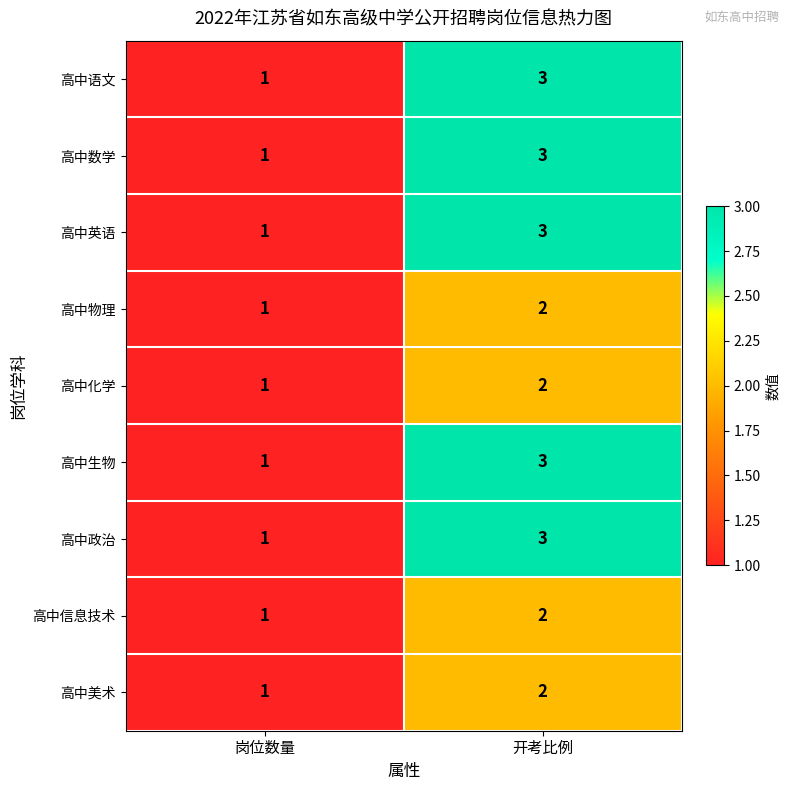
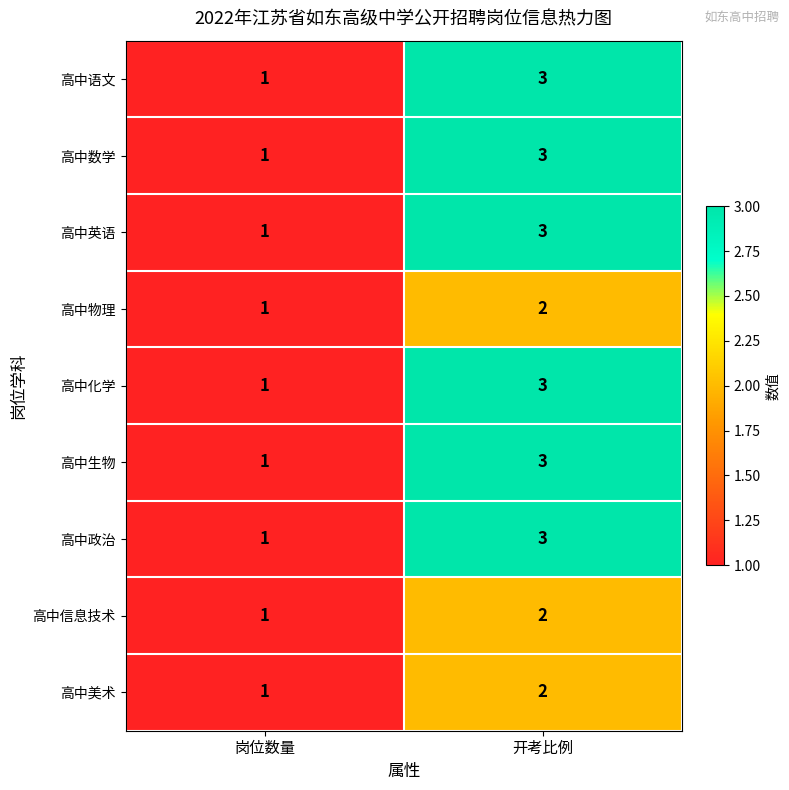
高中化学, 开考比例: 2 -> 3
